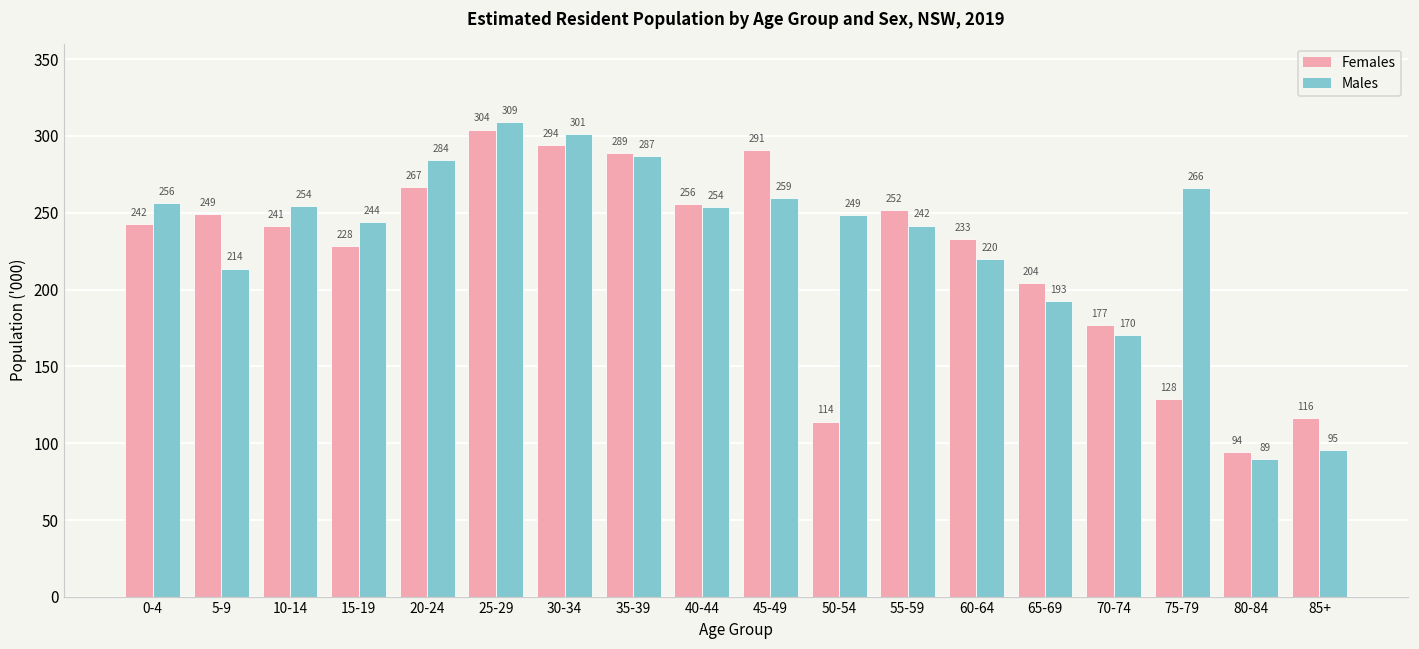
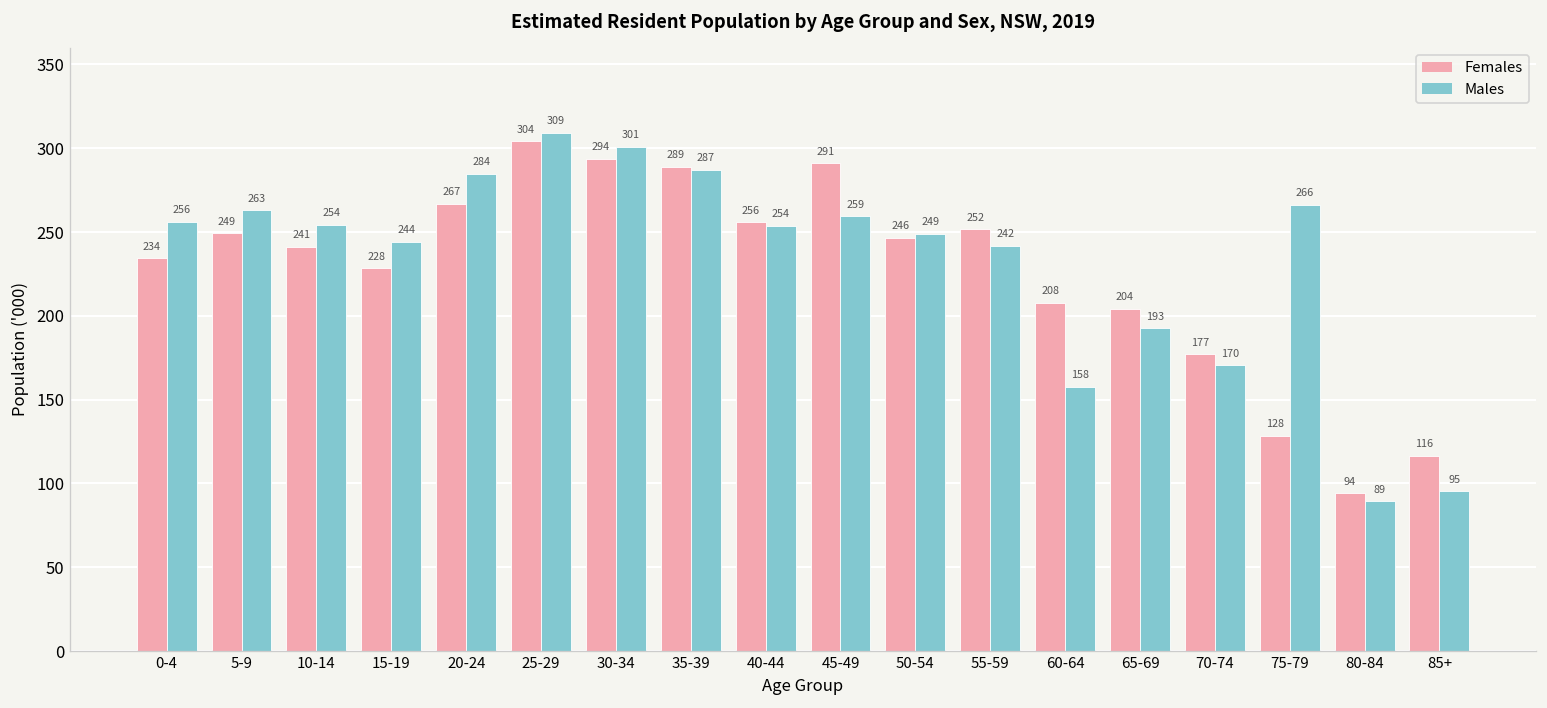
Females, 0-4: 242 -> 234
Males, 5-9: 214 -> 263
Females, 50-54: 114 -> 246
Females, 60-64: 233 -> 208
Males, 60-64: 220 -> 158
